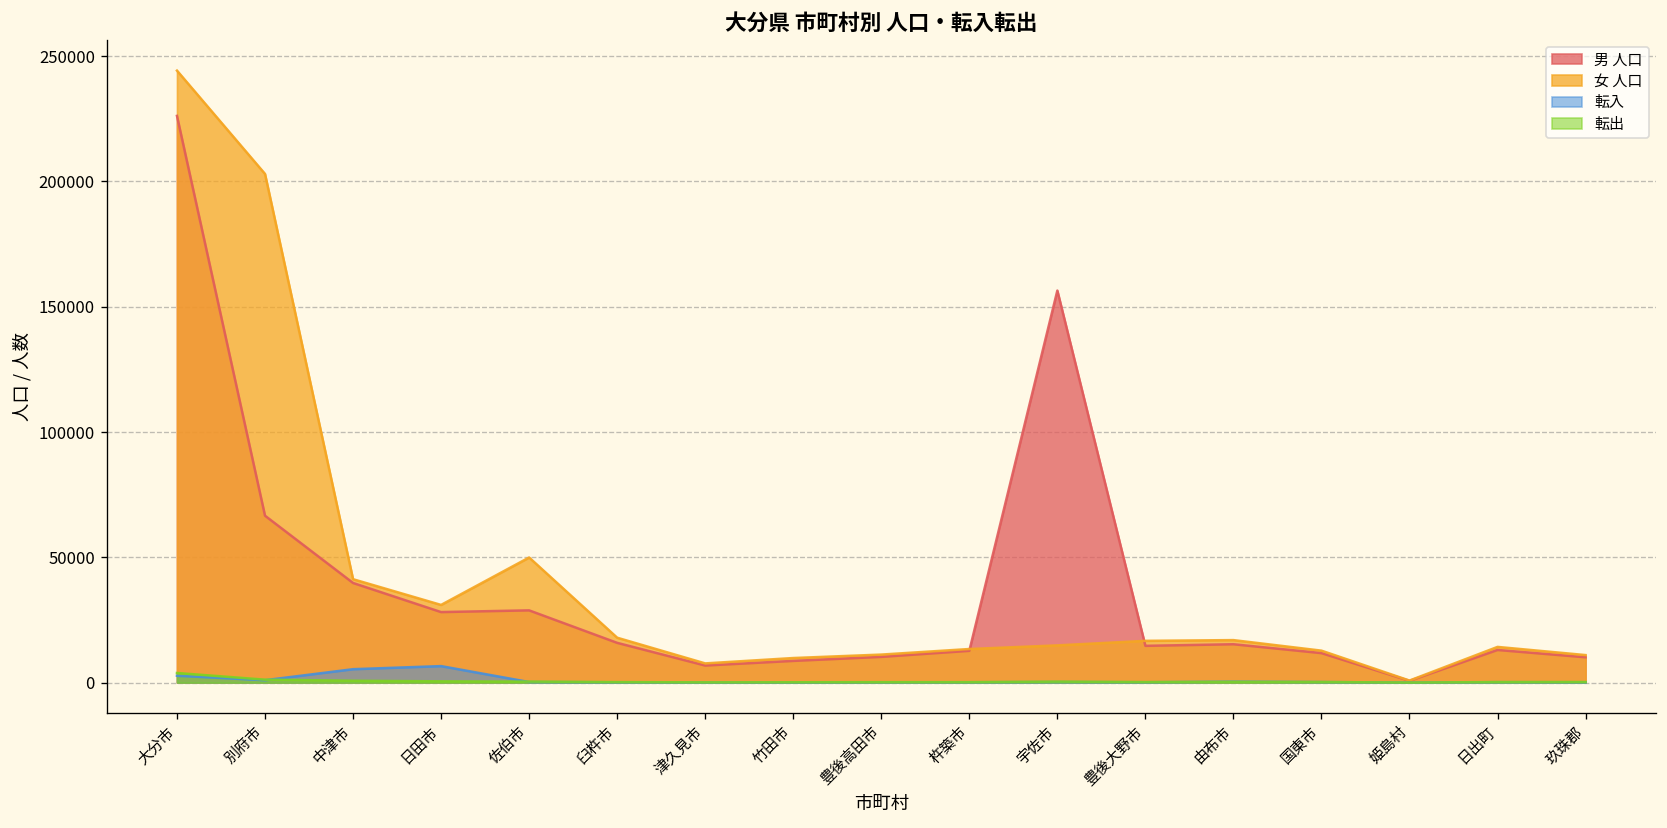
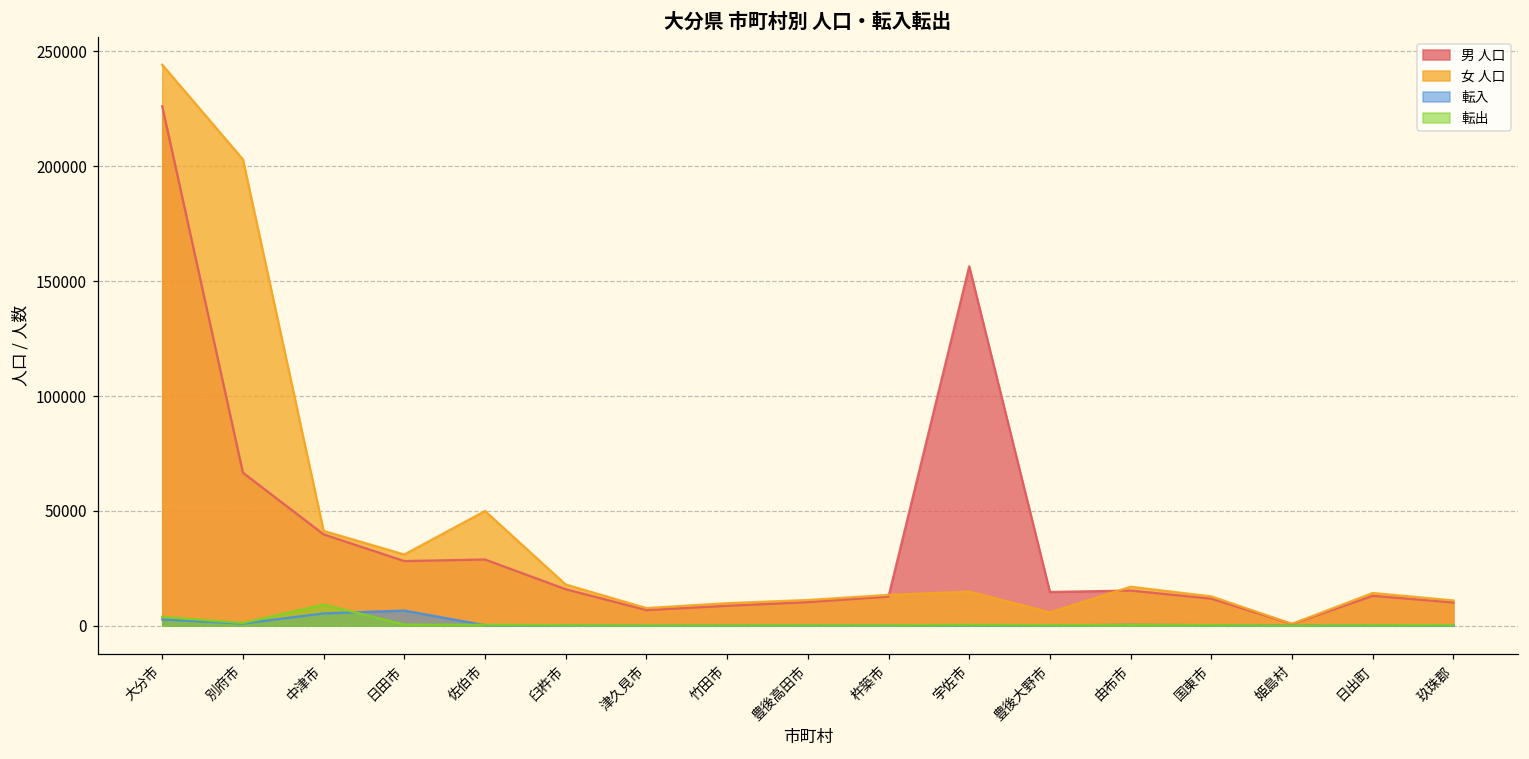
転出, 中津市: 1000 -> 9000
女 人口, 豊後大野市: 17000 -> 6000
